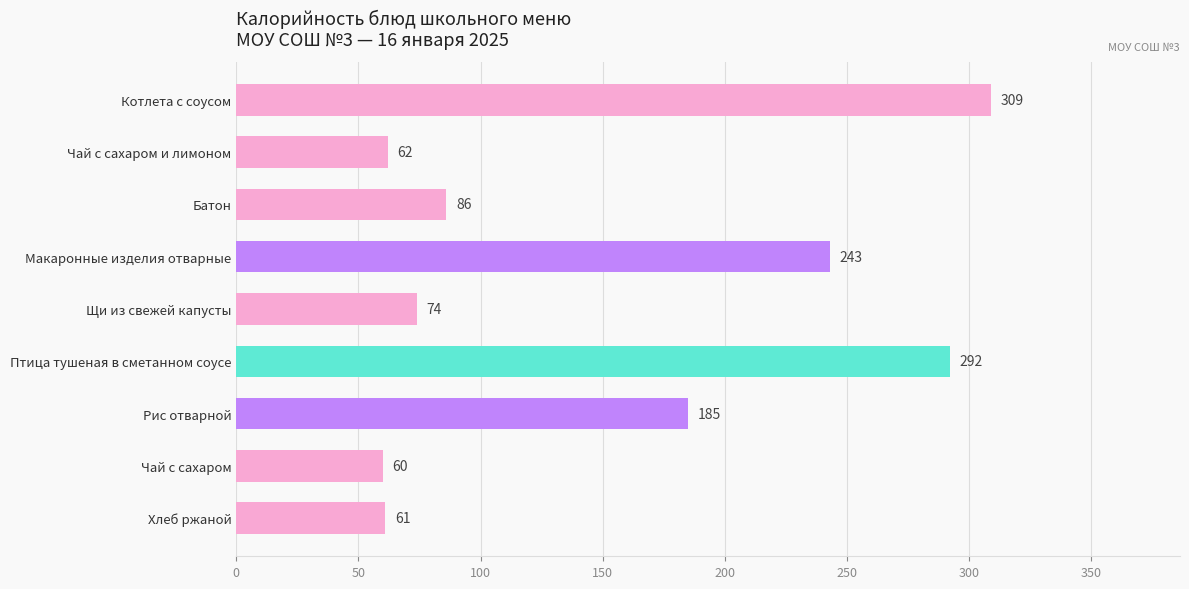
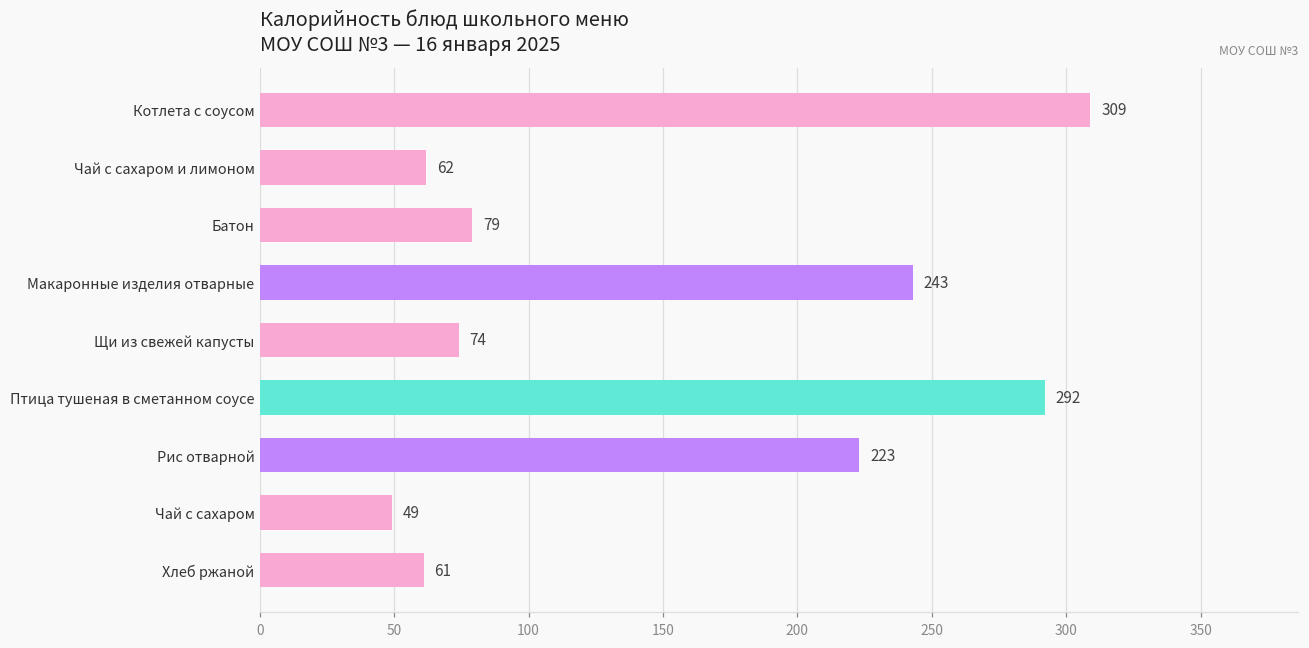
Батон: 86 -> 79
Рис отварной: 185 -> 223
Чай с сахаром: 60 -> 49
